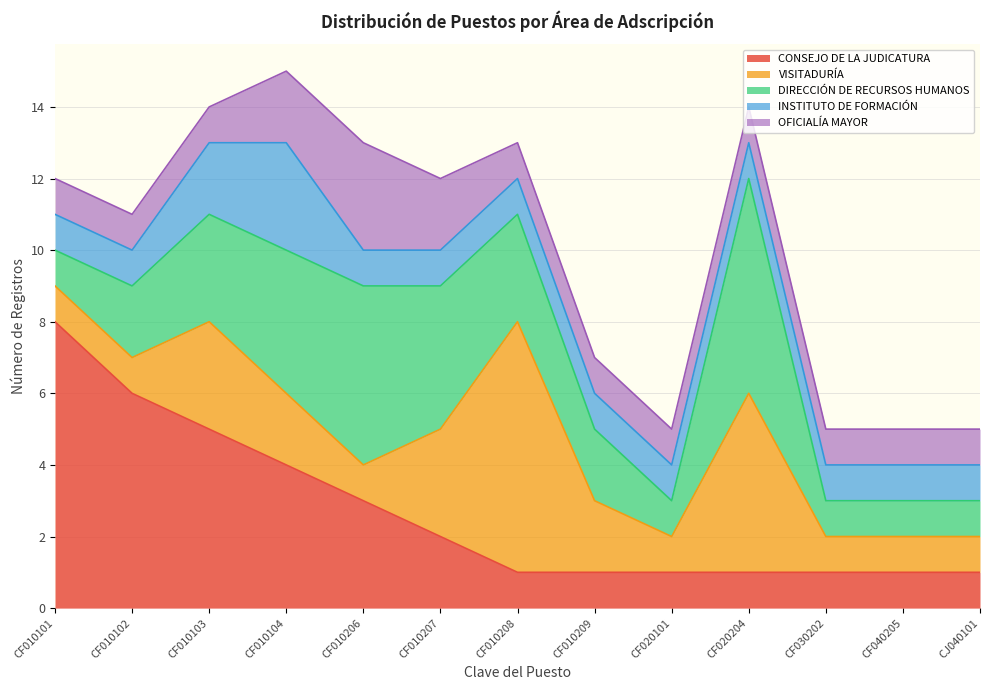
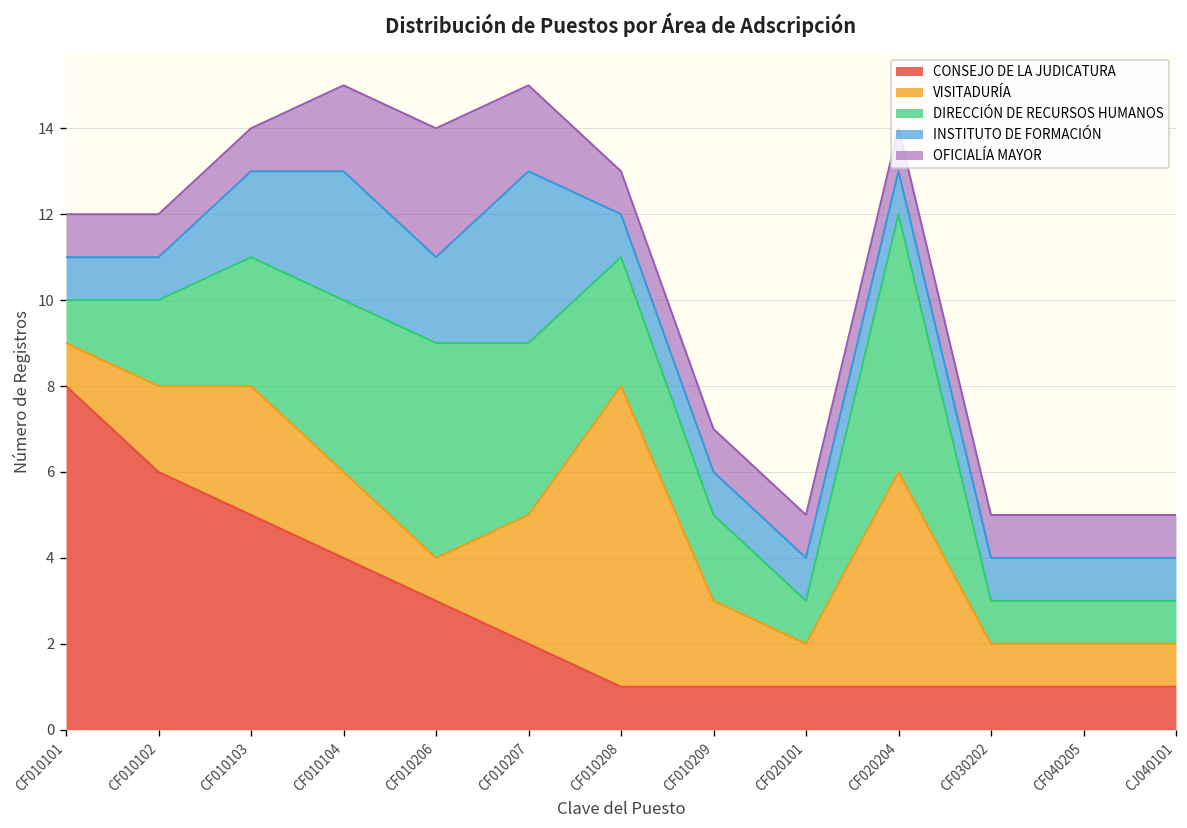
VISITADURÍA, CF010102: 1 -> 2
INSTITUTO DE FORMACIÓN, CF010206: 1 -> 2
INSTITUTO DE FORMACIÓN, CF010207: 1 -> 4
